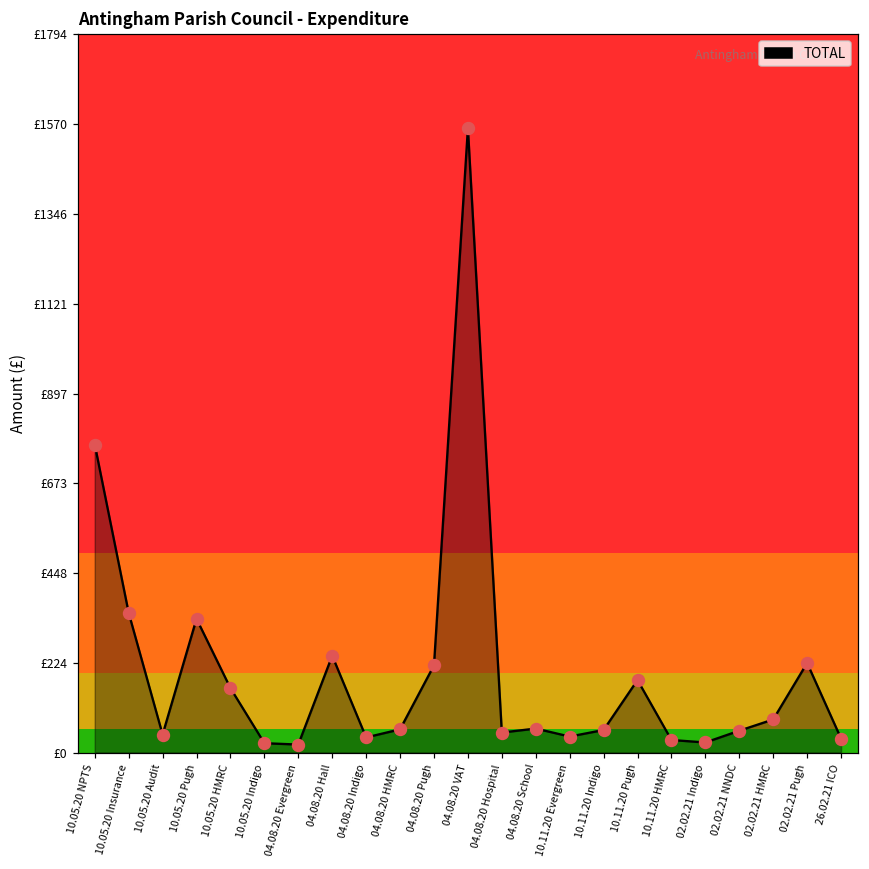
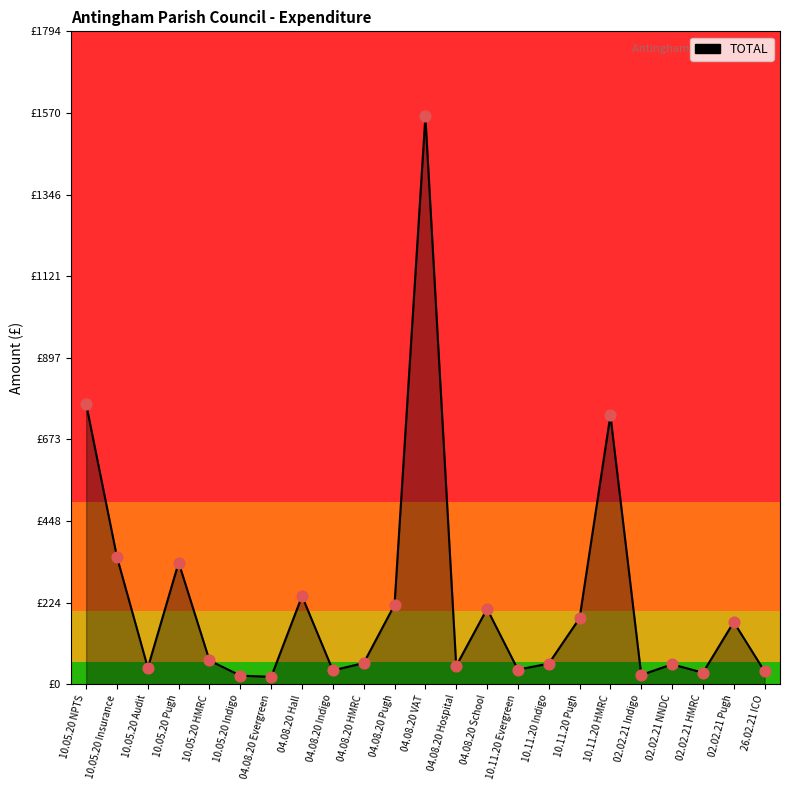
10.05.20 HMRC: £160 -> £70
04.08.20 School: £60 -> £210
10.11.20 HMRC: £30 -> £740
02.02.21 HMRC: £80 -> £30
02.02.21 Pugh: £220 -> £170
